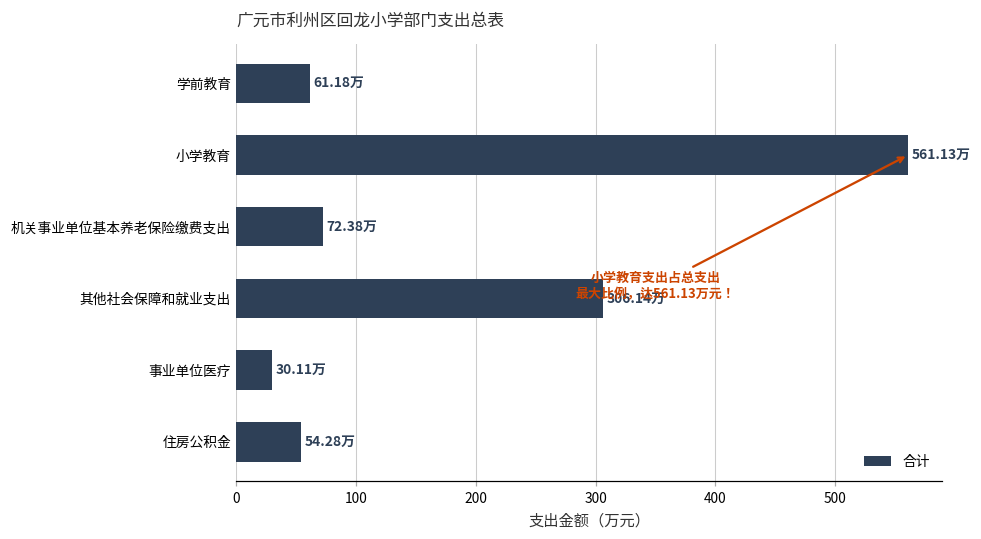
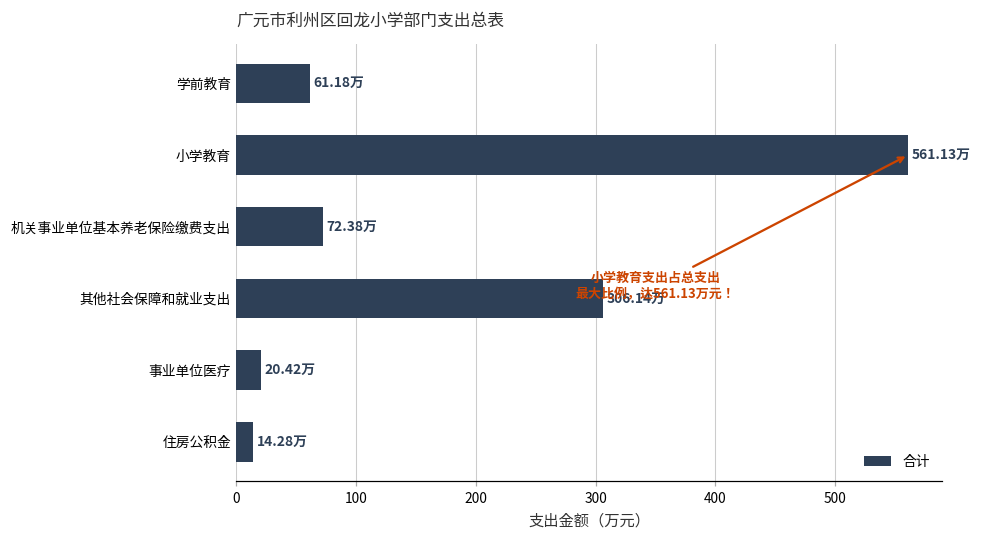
事业单位医疗: 30.11万 -> 20.42万
住房公积金: 54.28万 -> 14.28万
